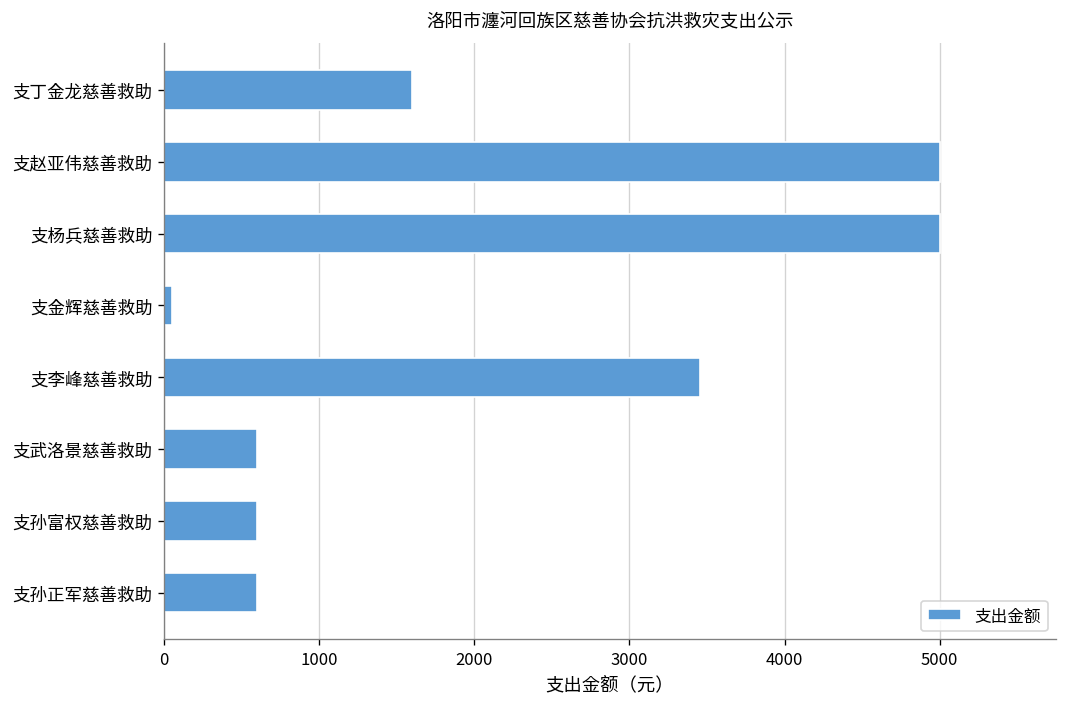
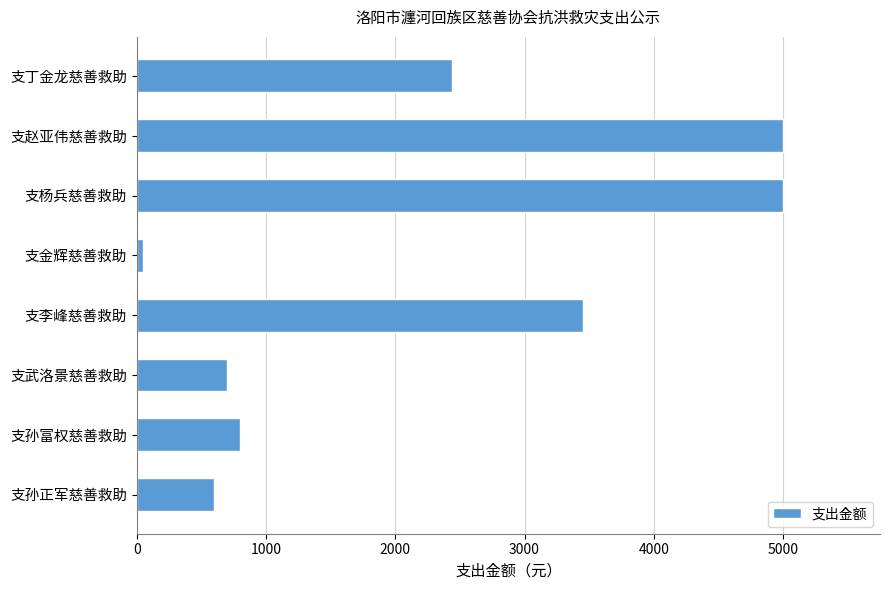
支丁金龙慈善救助: 1600 -> 2440
支武洛景慈善救助: 600 -> 700
支孙富权慈善救助: 600 -> 800
